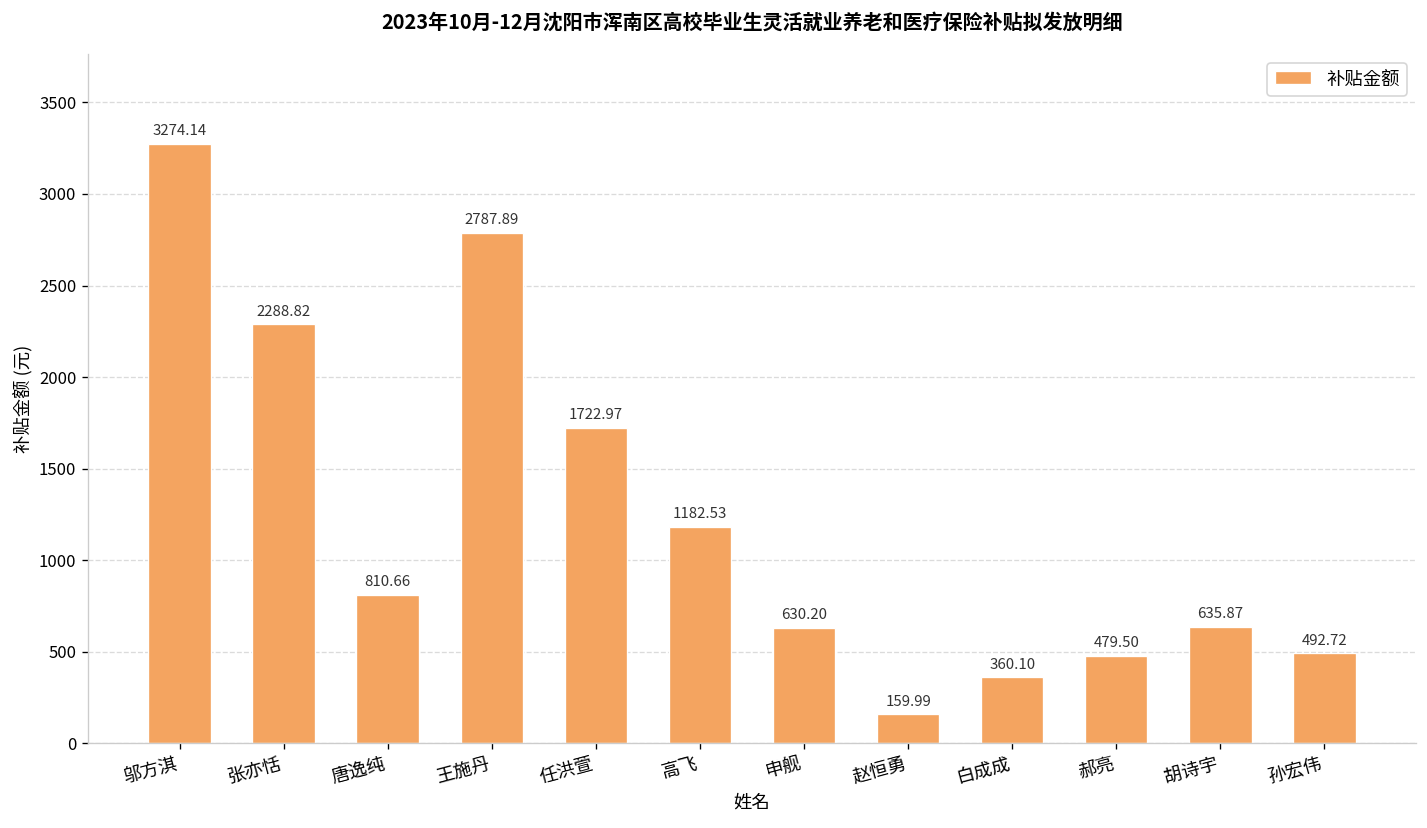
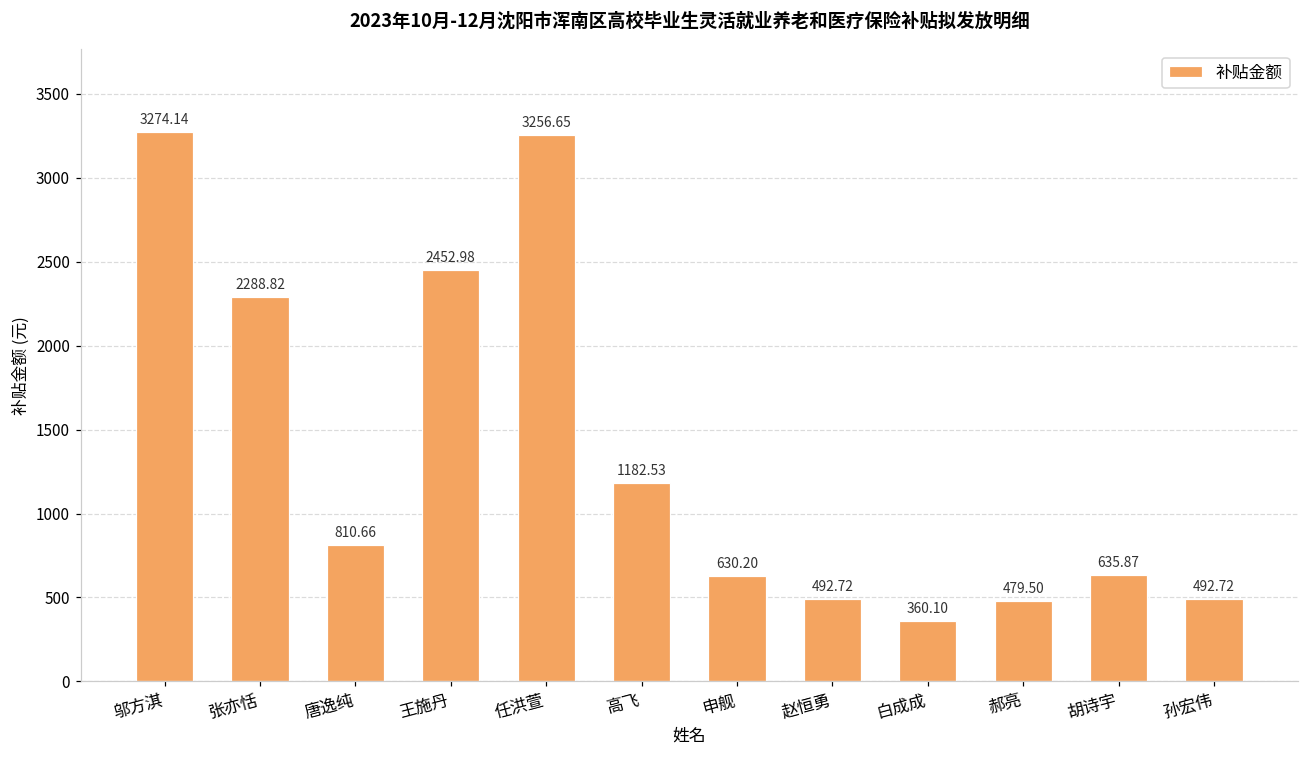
王施丹: 2787.89 -> 2452.98
任洪萱: 1722.97 -> 3256.65
赵恒勇: 159.99 -> 492.72
